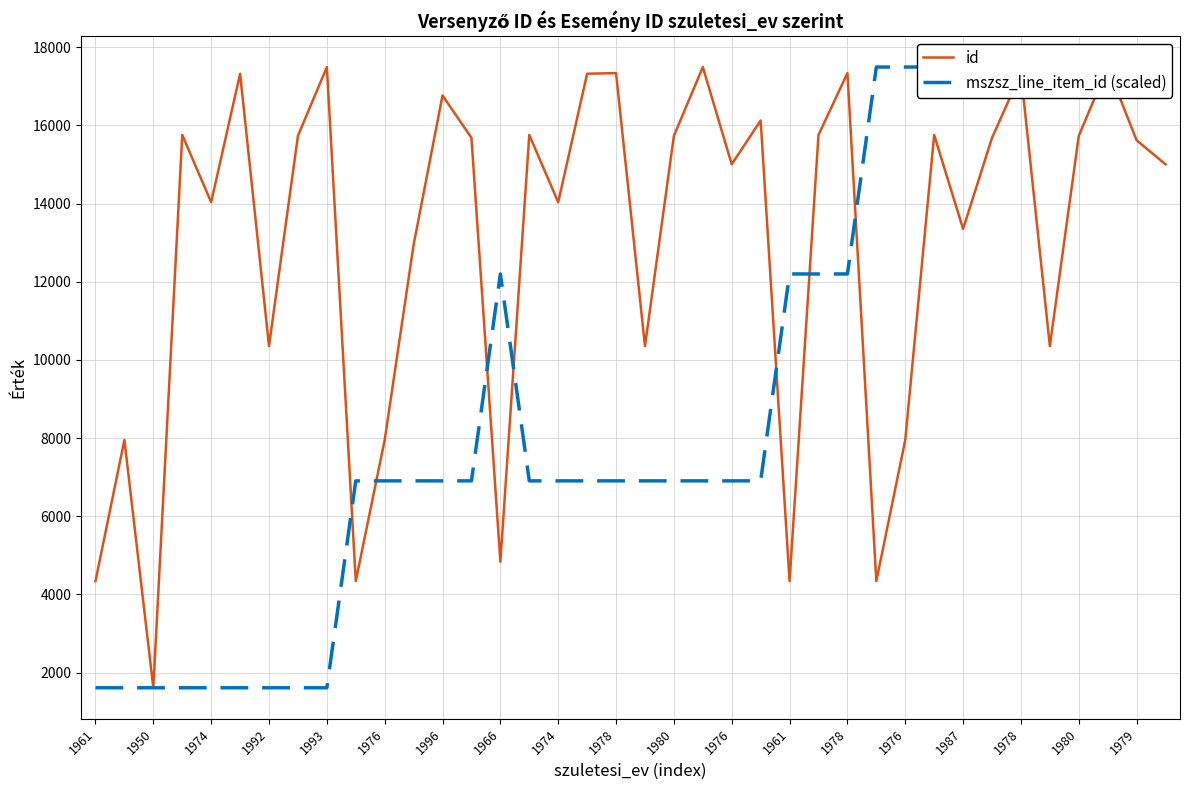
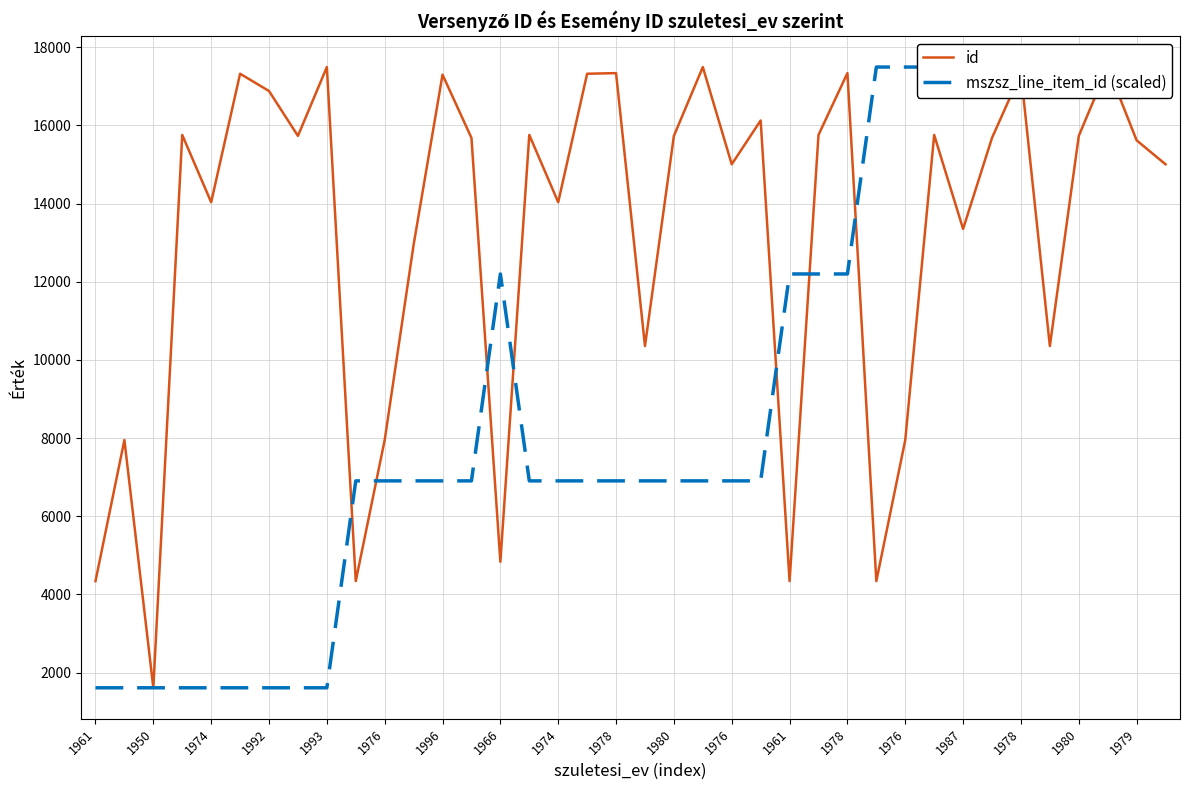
id, 1992: 10400 -> 16900
id, 1996: 16800 -> 17300
